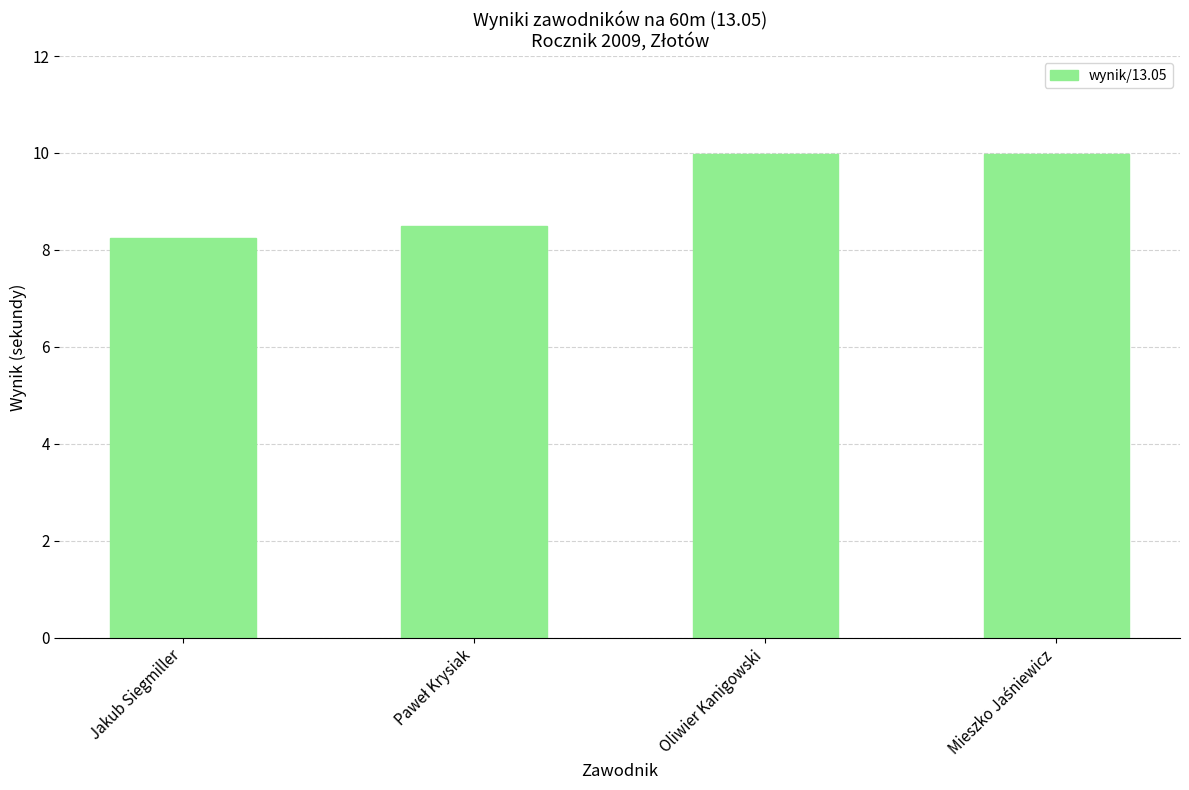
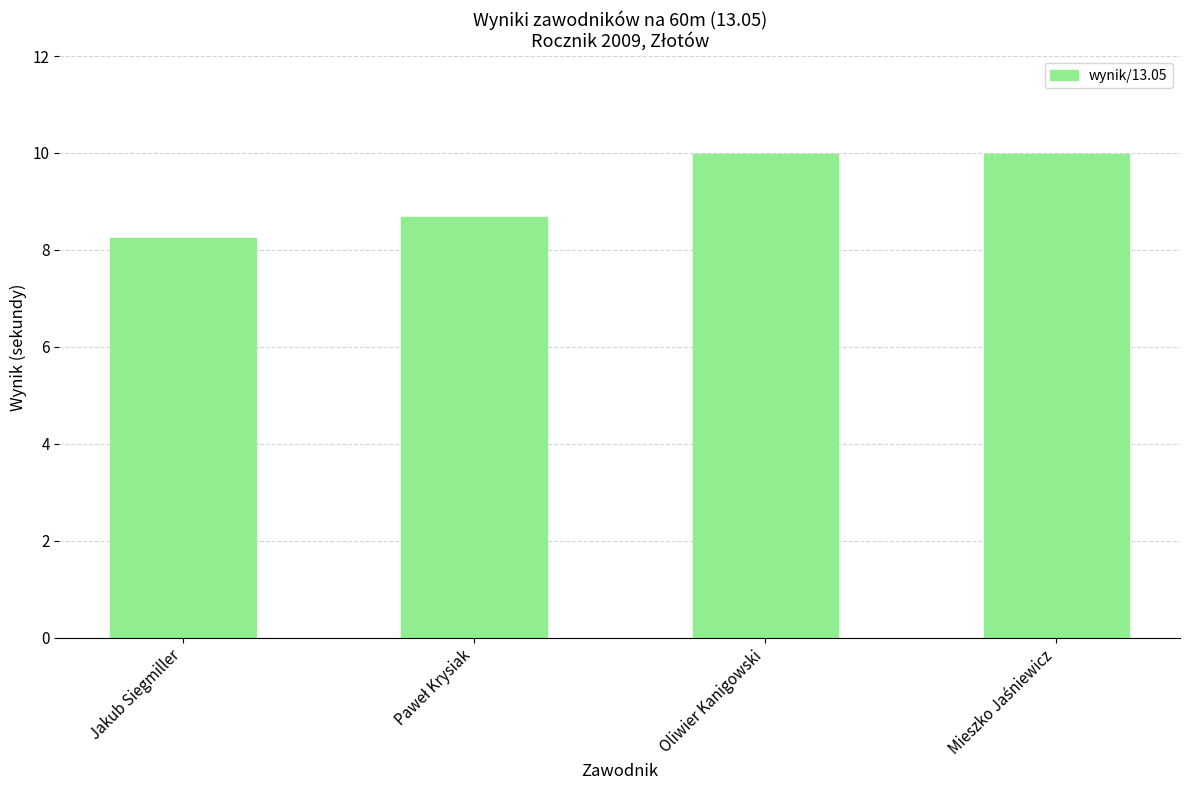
Paweł Krysiak: 8.5 -> 8.7
